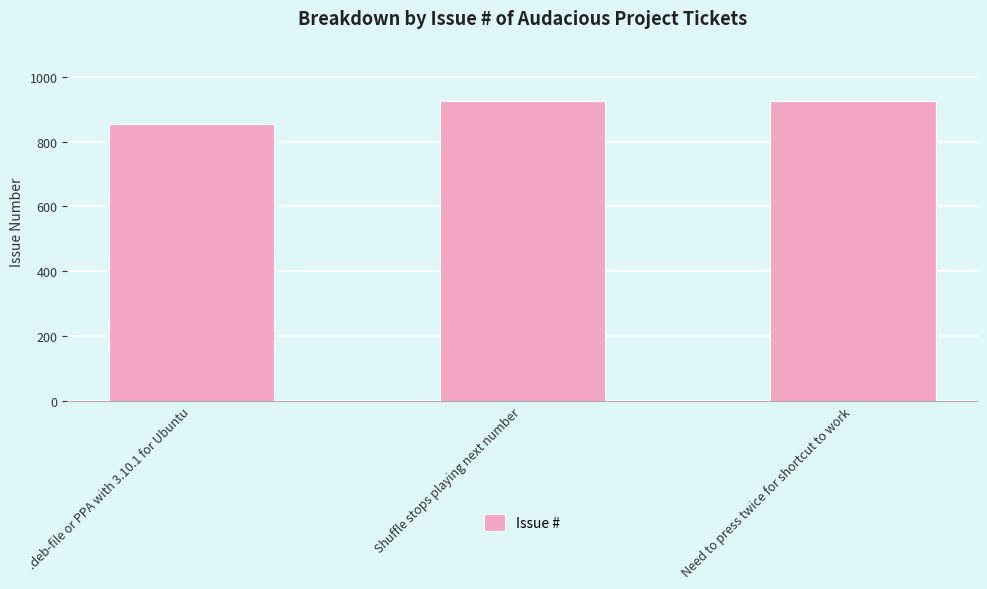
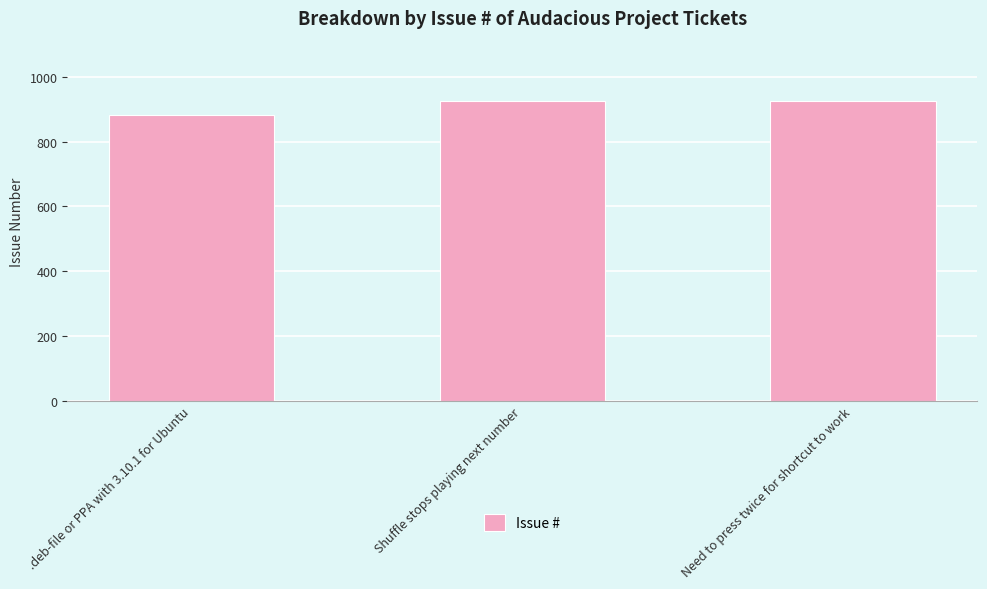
.deb-file or PPA with 3.10.1 for Ubuntu: 850 -> 880
